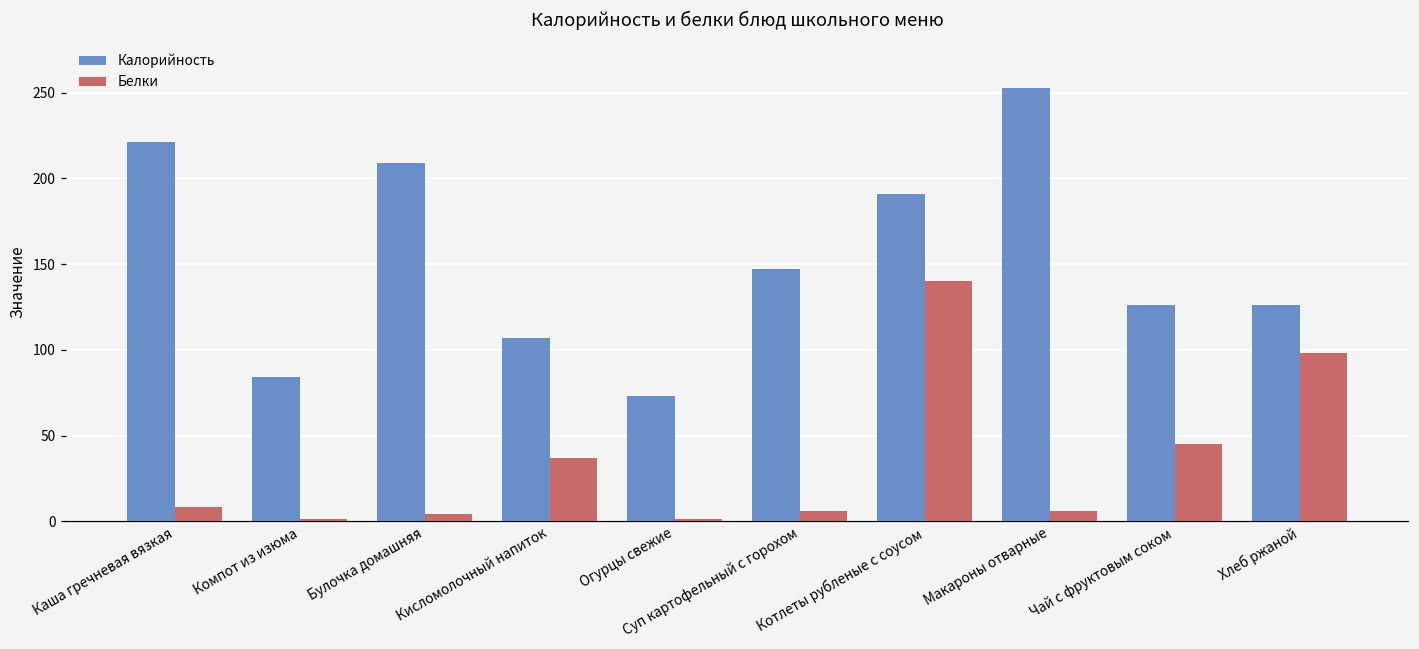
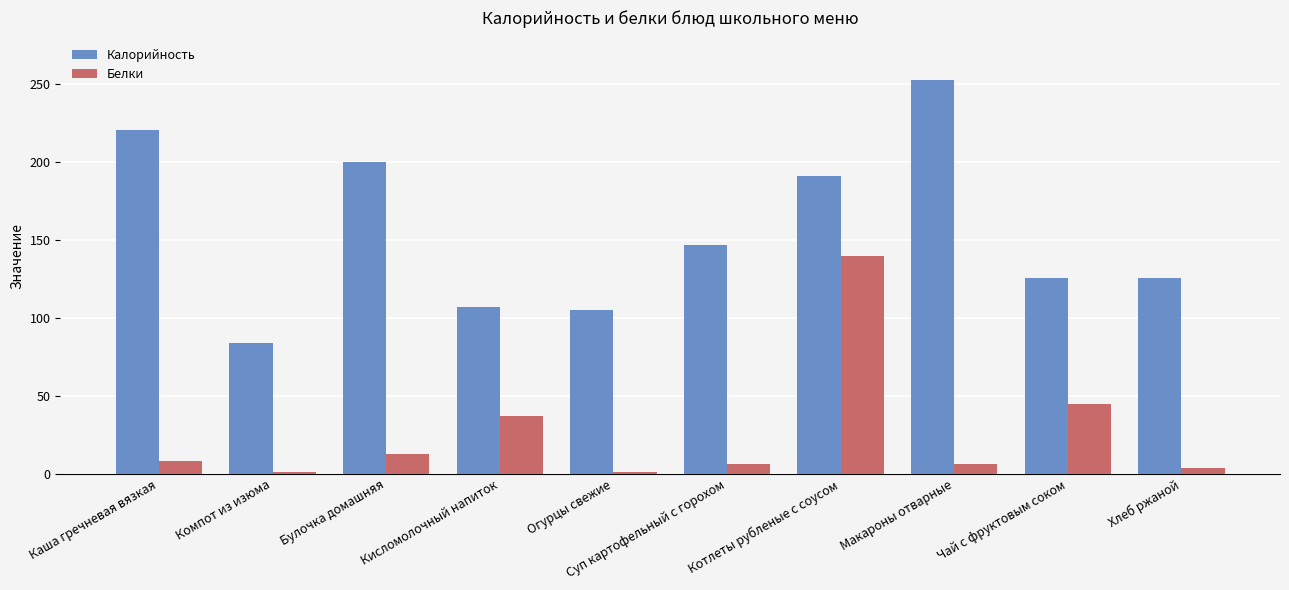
Калорийность, Булочка домашняя: 209 -> 200
Белки, Булочка домашняя: 4 -> 13
Калорийность, Огурцы свежие: 73 -> 105
Белки, Хлеб ржаной: 98 -> 4
